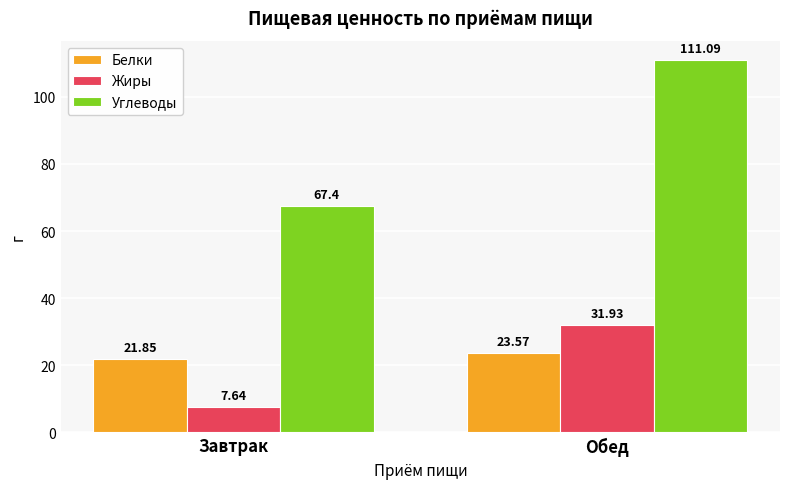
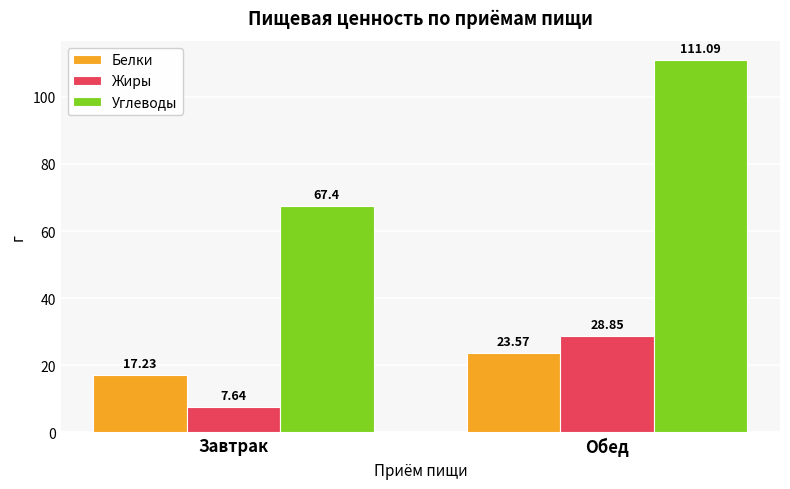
Белки, Завтрак: 21.85 -> 17.23
Жиры, Обед: 31.93 -> 28.85
